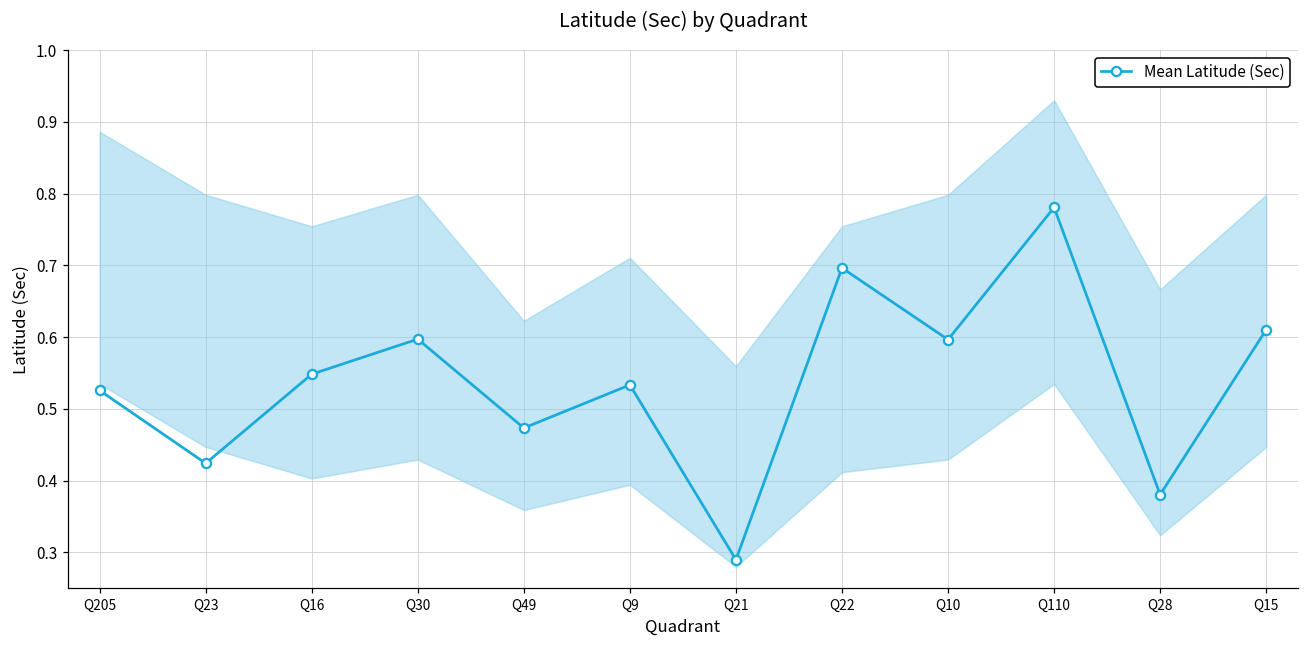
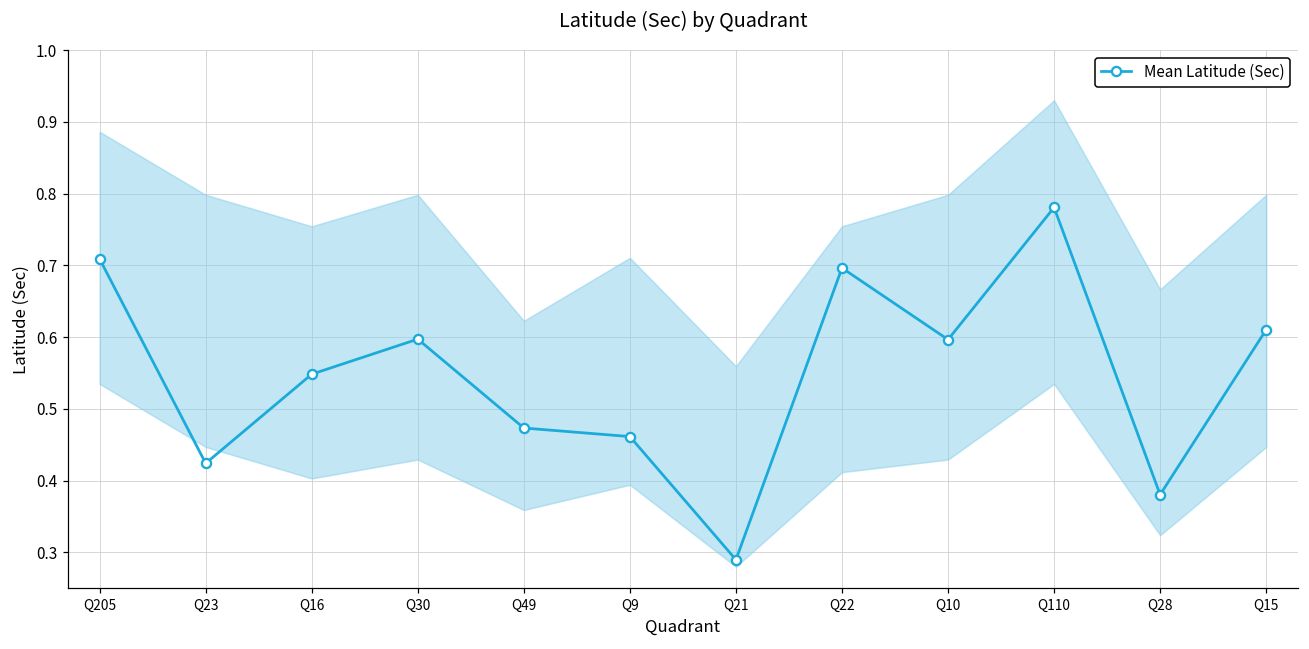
Mean Latitude (Sec), Q205: 0.53 -> 0.71
Mean Latitude (Sec), Q9: 0.53 -> 0.46
